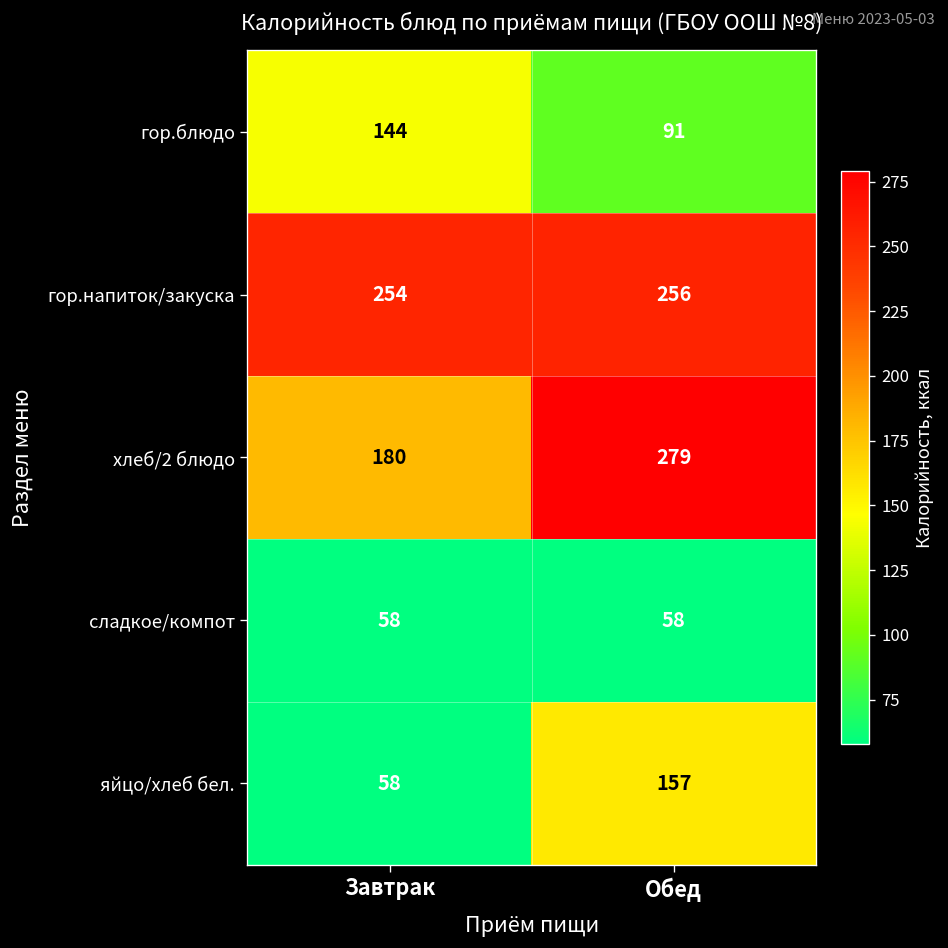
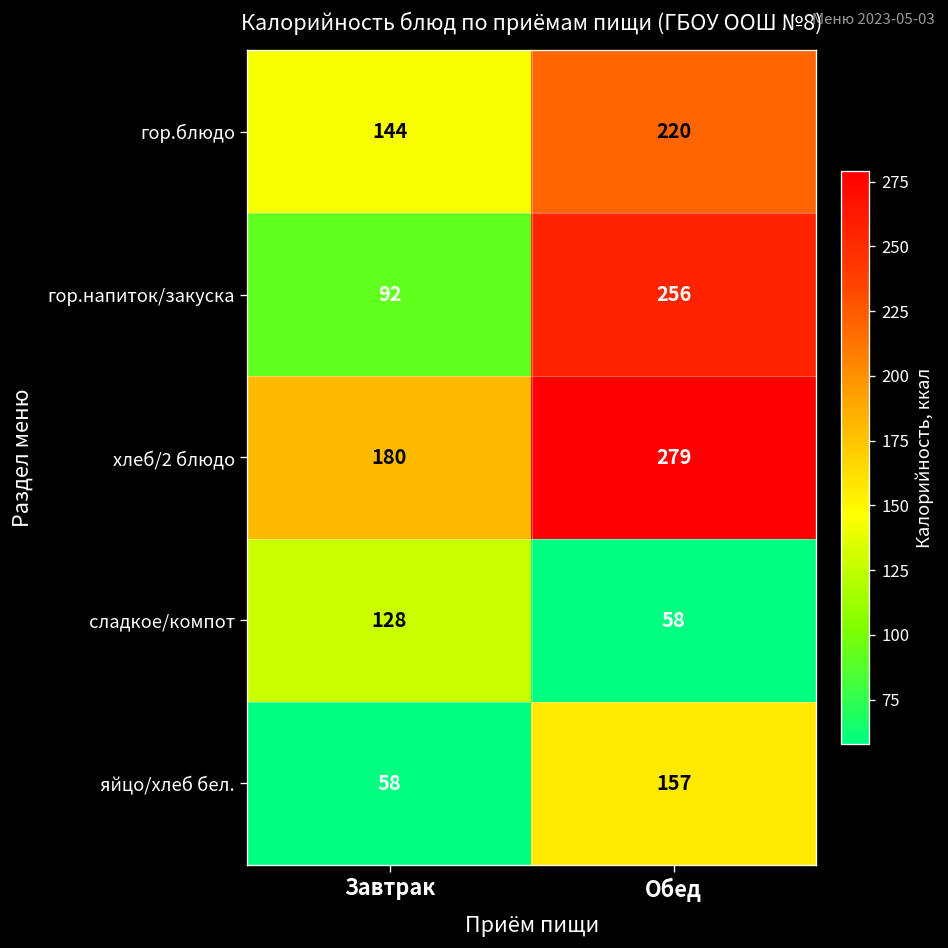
гор.блюдо, Обед: 91 -> 220
гор.напиток/закуска, Завтрак: 254 -> 92
сладкое/компот, Завтрак: 58 -> 128
